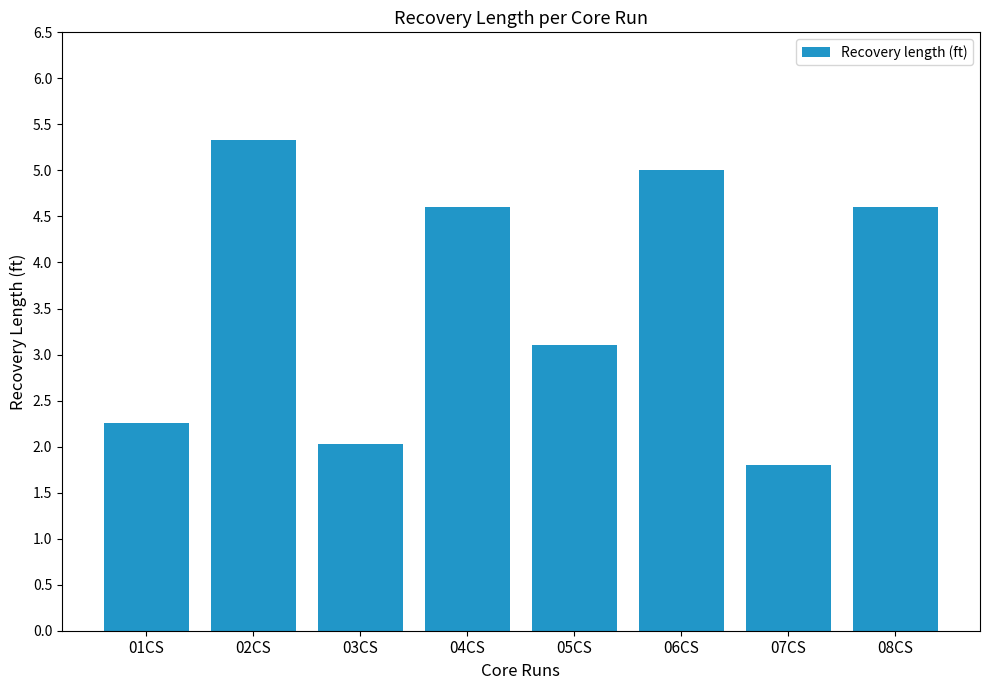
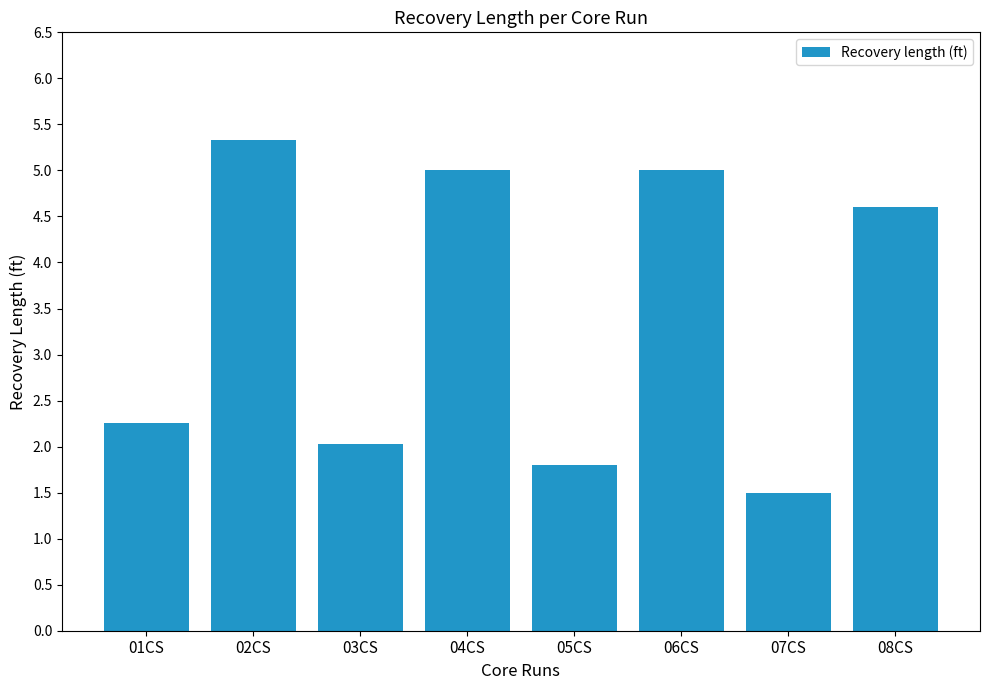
04CS: 4.6 -> 5.0
05CS: 3.1 -> 1.8
07CS: 1.8 -> 1.5
